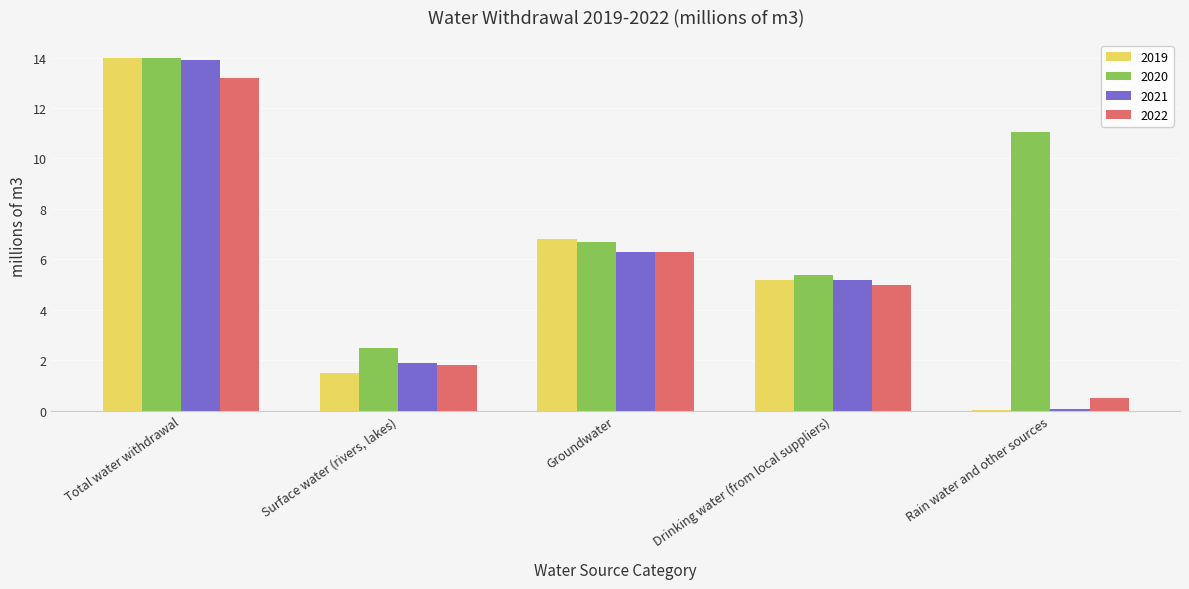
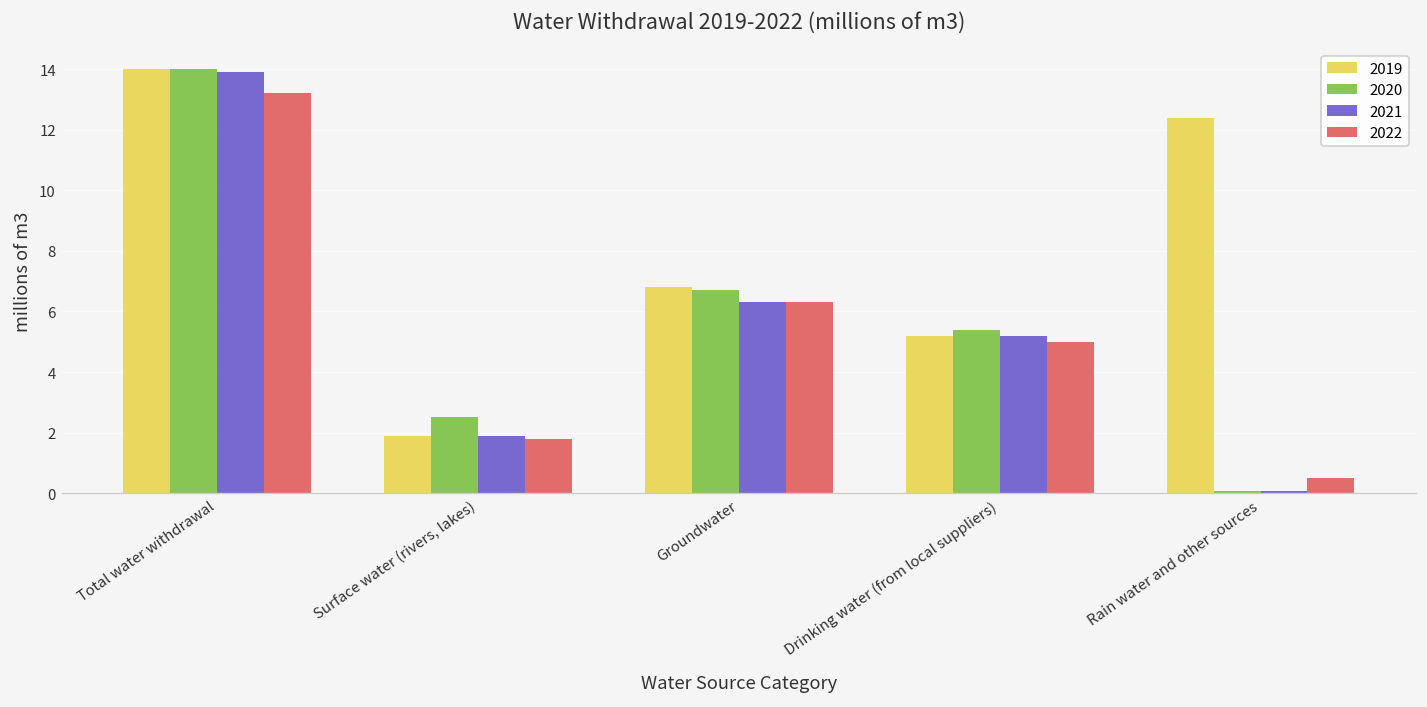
2019, Surface water (rivers, lakes): 1.5 -> 1.9
2019, Rain water and other sources: 0.1 -> 12.4
2020, Rain water and other sources: 11.0 -> 0.1
